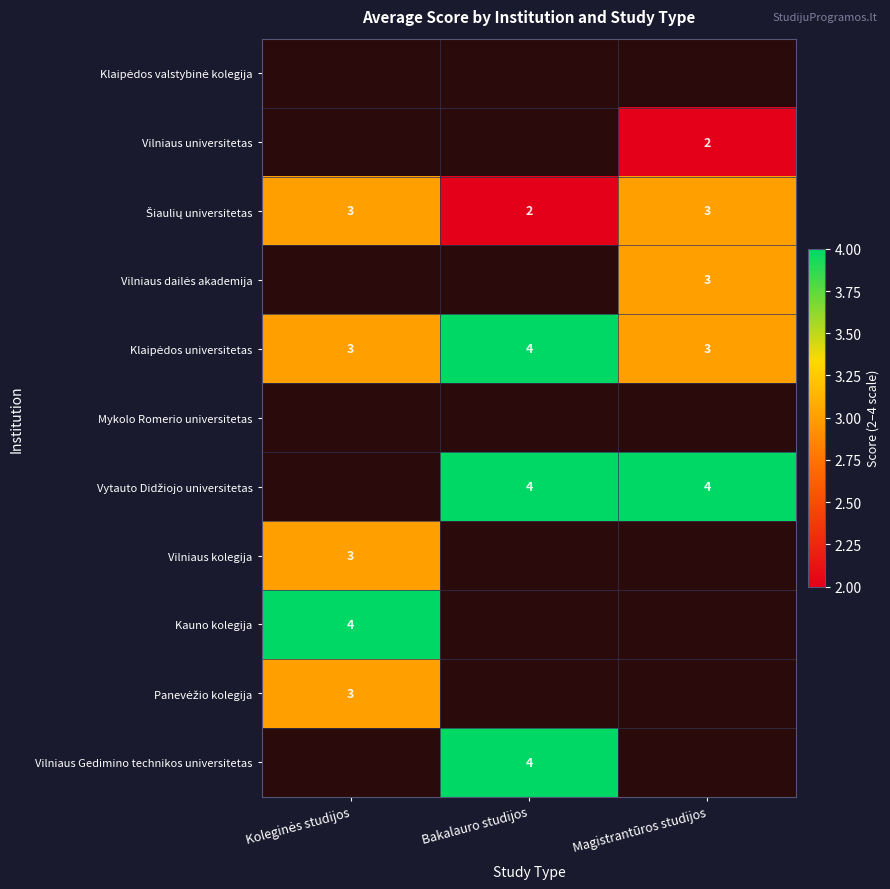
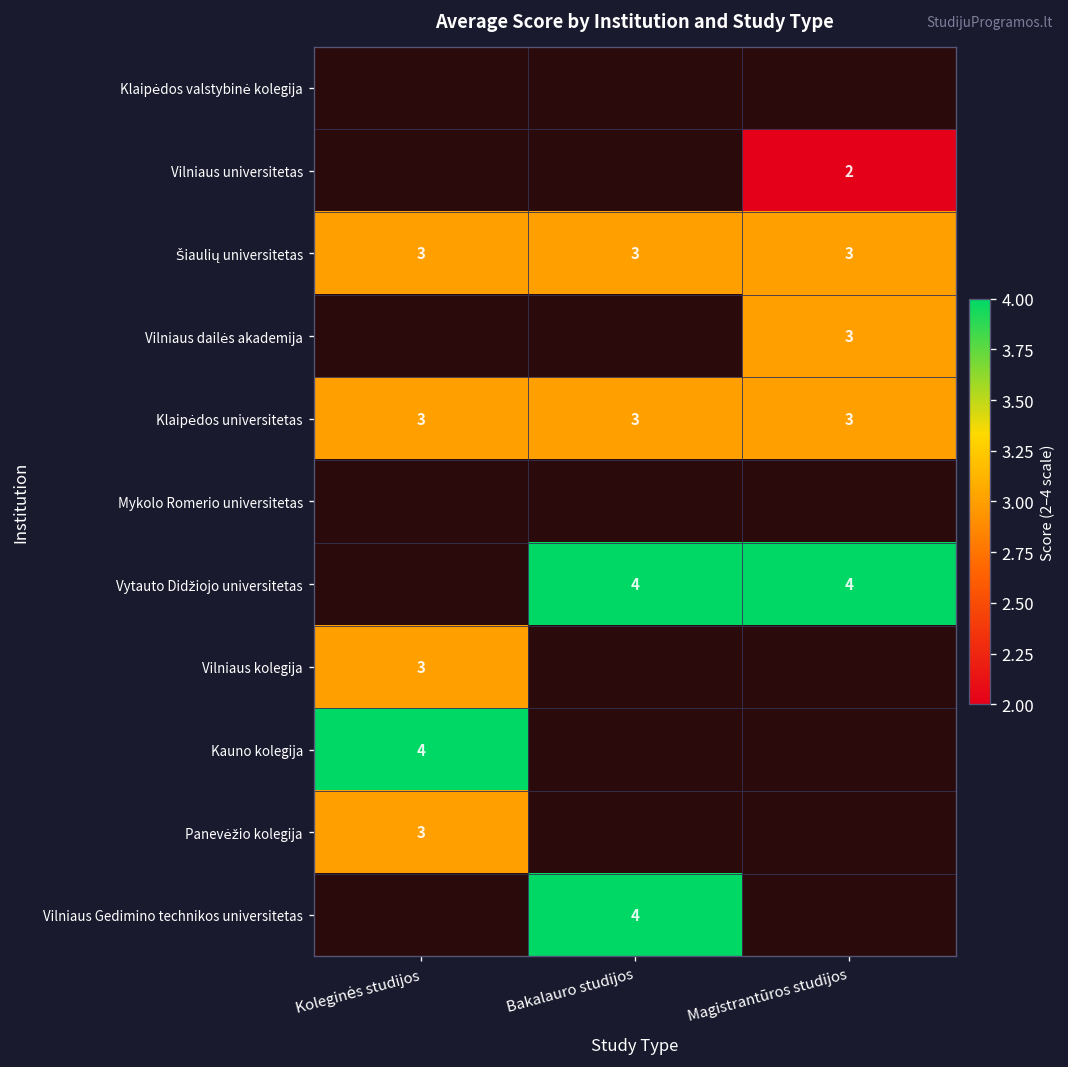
Šiaulių universitetas, Bakalauro studijos: 2 -> 3
Klaipėdos universitetas, Bakalauro studijos: 4 -> 3
